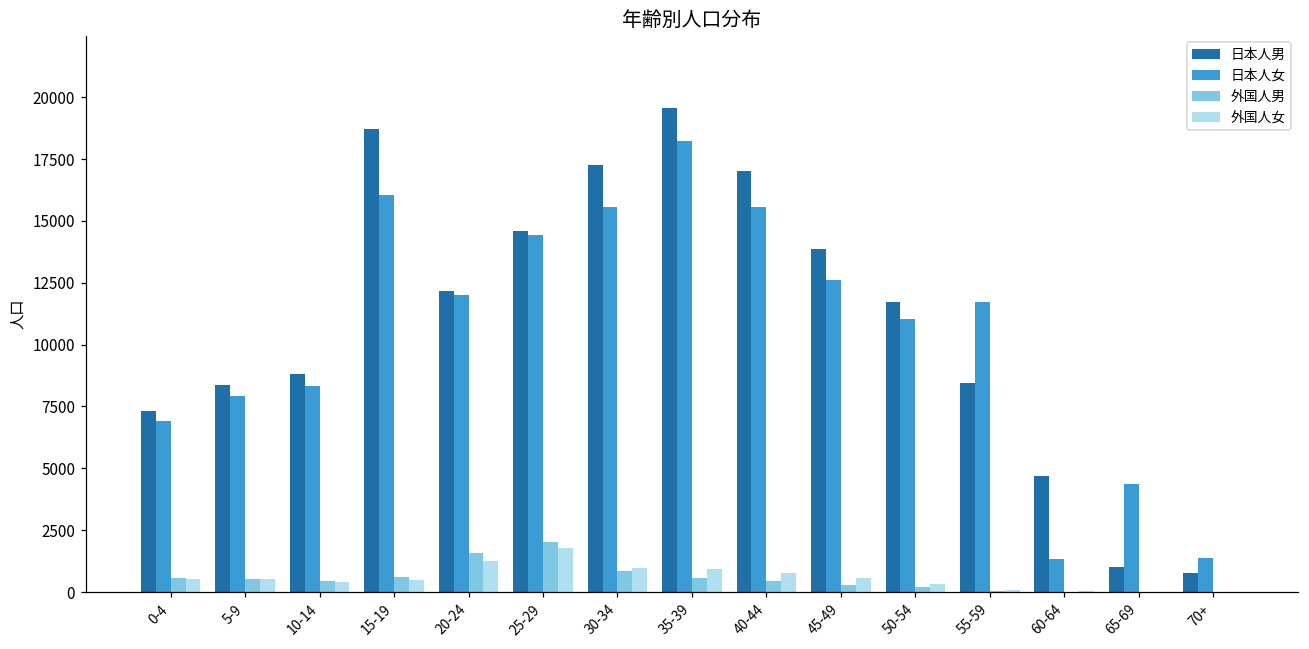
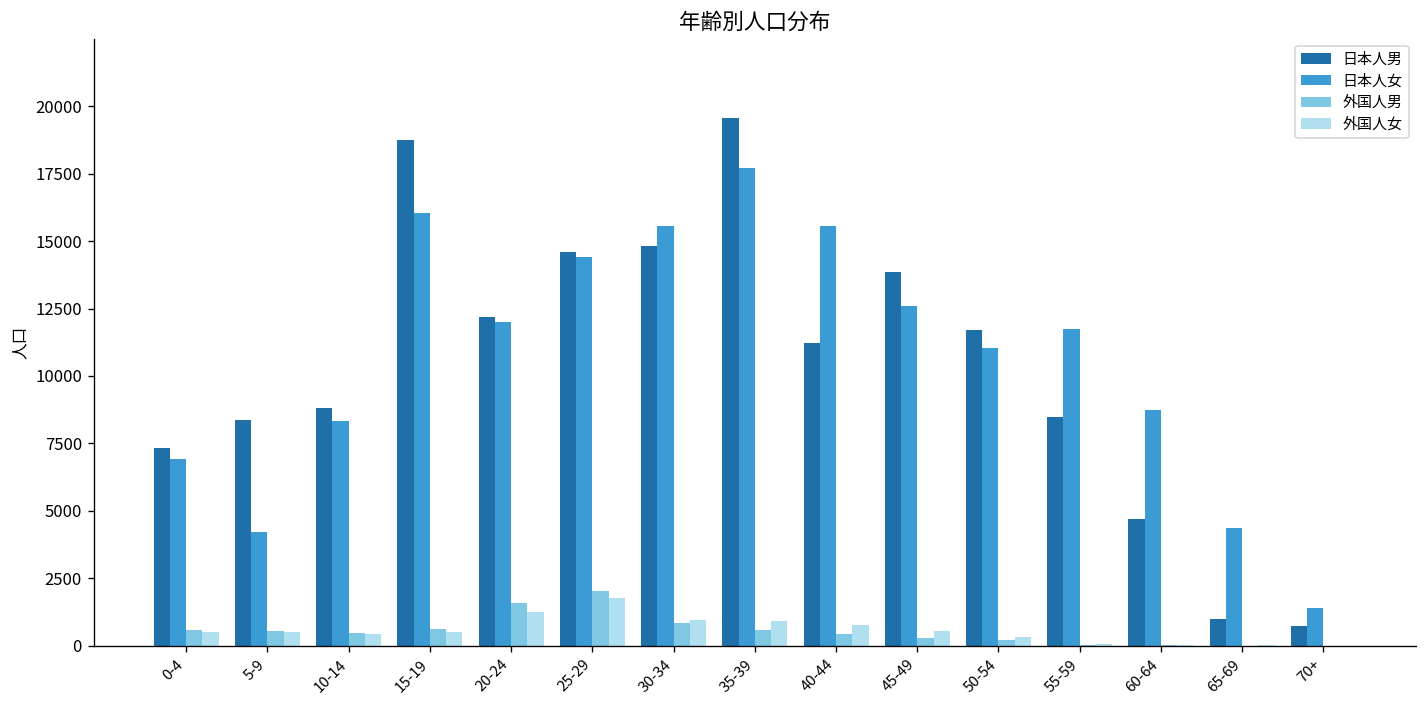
日本人女, 5-9: 7900 -> 4200
日本人男, 30-34: 17300 -> 14800
日本人女, 35-39: 18200 -> 17700
日本人男, 40-44: 17000 -> 11200
日本人女, 60-64: 1300 -> 8800
